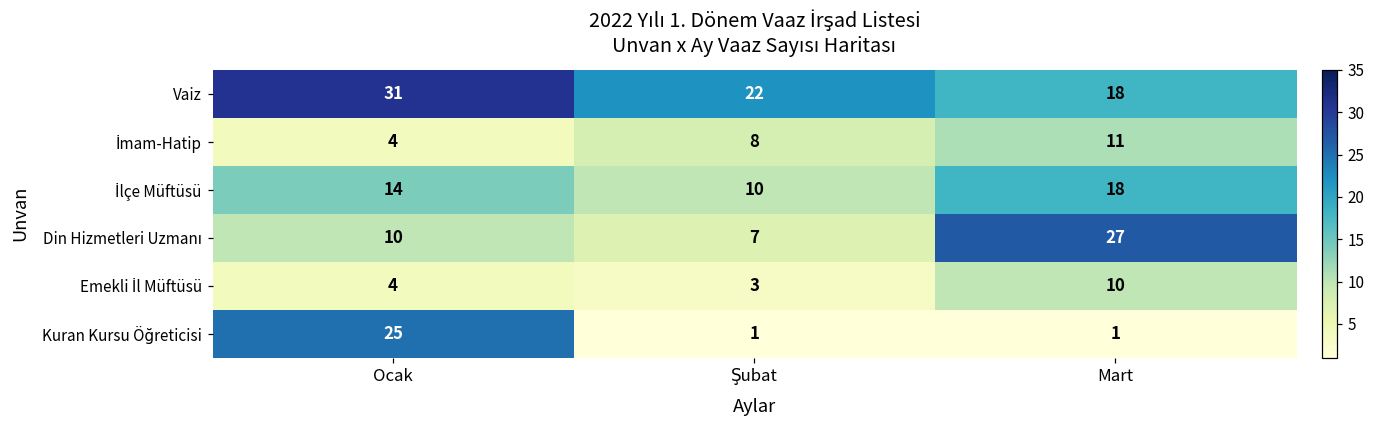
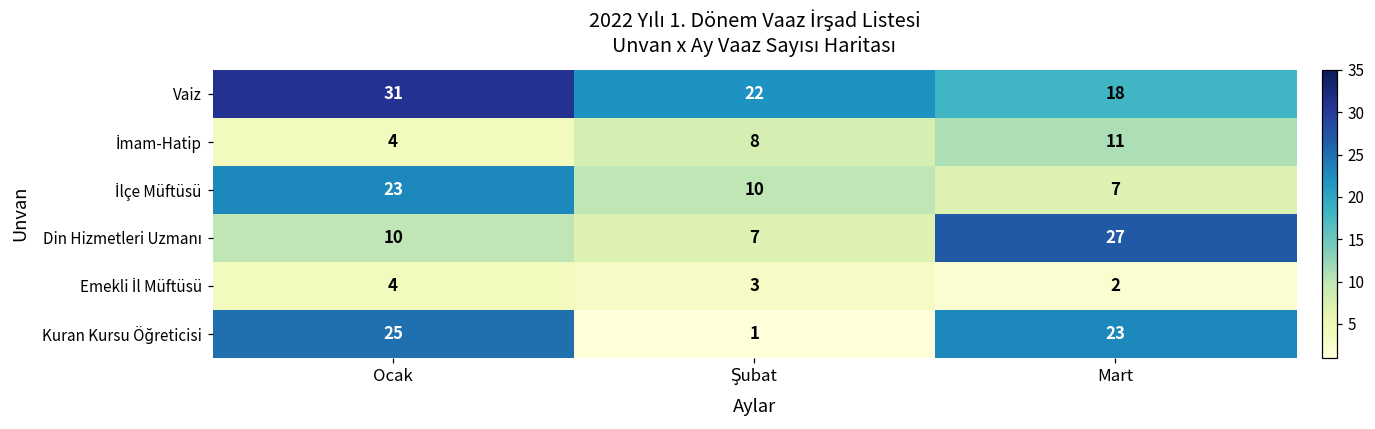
İlçe Müftüsü, Ocak: 14 -> 23
İlçe Müftüsü, Mart: 18 -> 7
Emekli İl Müftüsü, Mart: 10 -> 2
Kuran Kursu Öğreticisi, Mart: 1 -> 23
